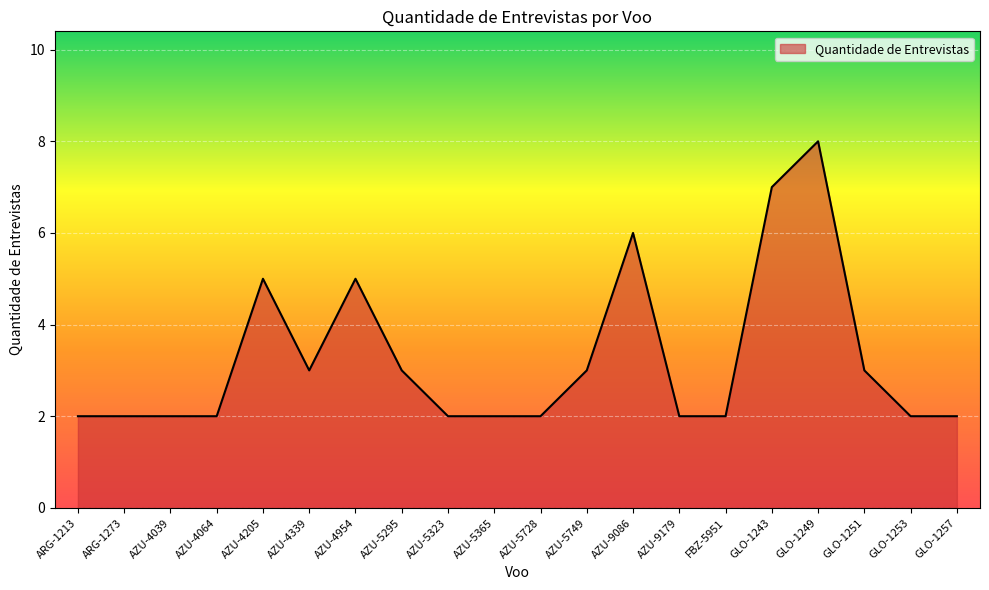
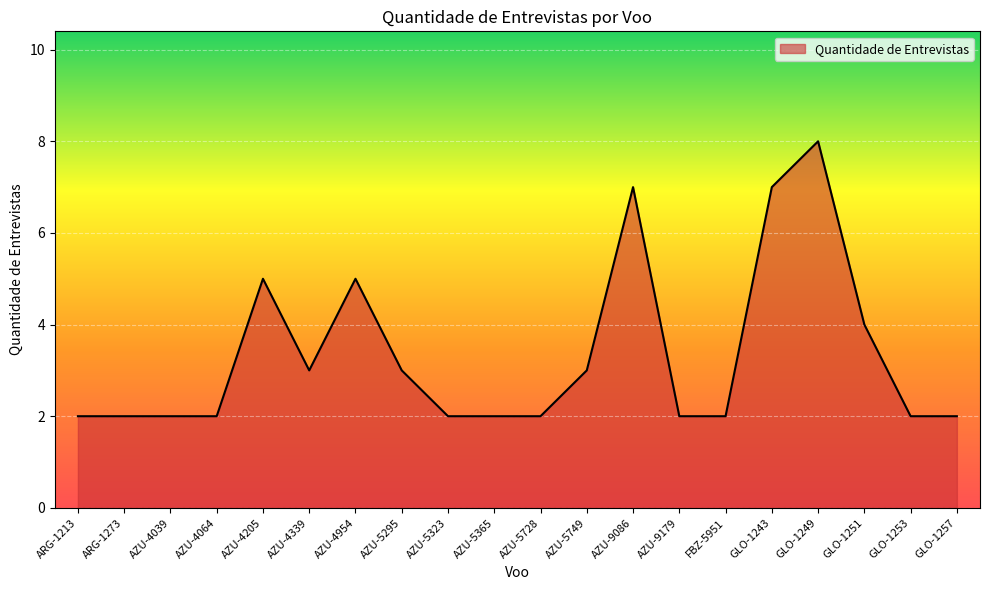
AZU-9086: 6 -> 7
GLO-1251: 3 -> 4
